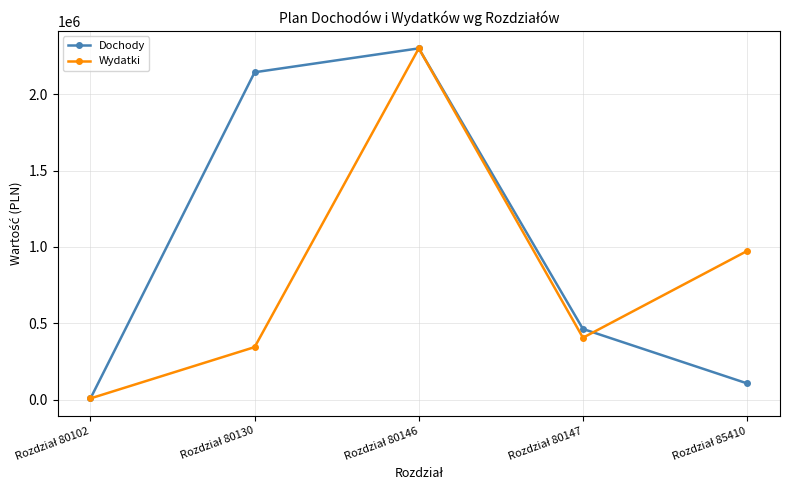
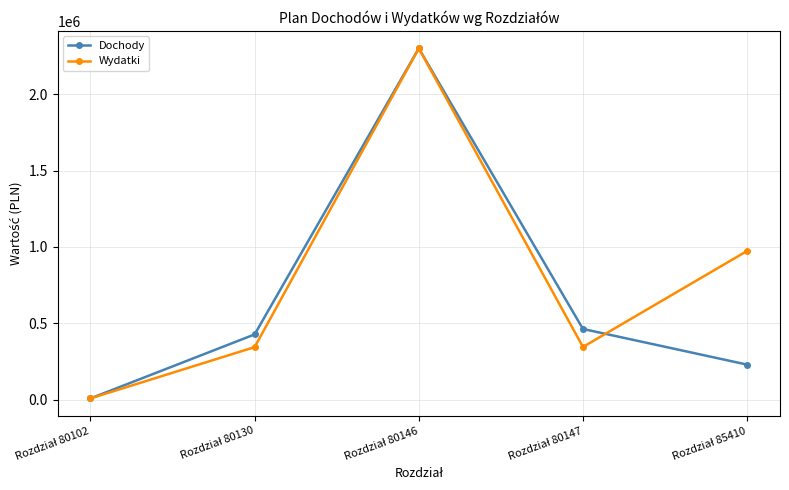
Dochody, Rozdział 80130: 2140000 -> 430000
Wydatki, Rozdział 80147: 410000 -> 350000
Dochody, Rozdział 85410: 110000 -> 230000
